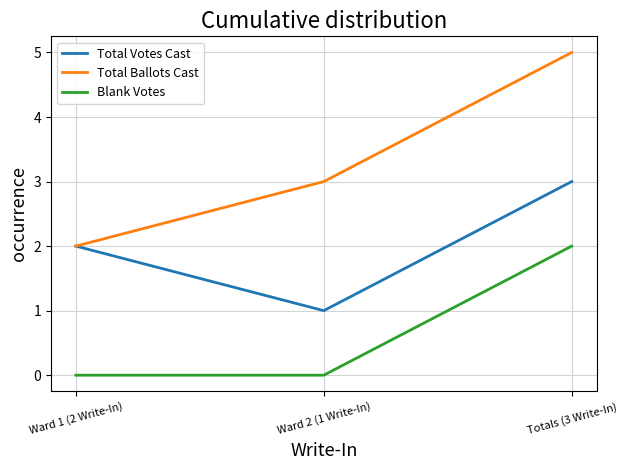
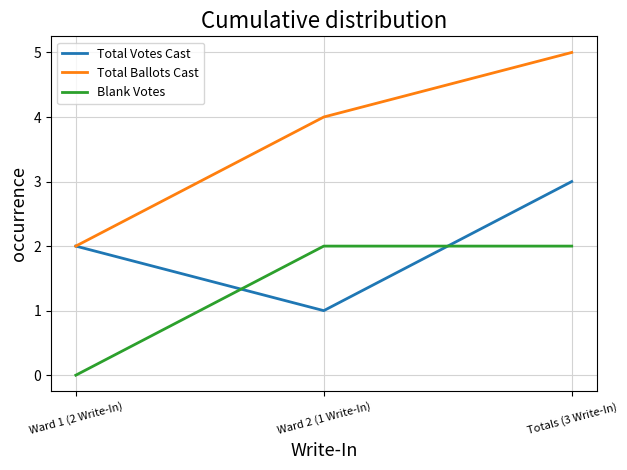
Total Ballots Cast, Ward 2 (1 Write-In): 3 -> 4
Blank Votes, Ward 2 (1 Write-In): 0 -> 2
